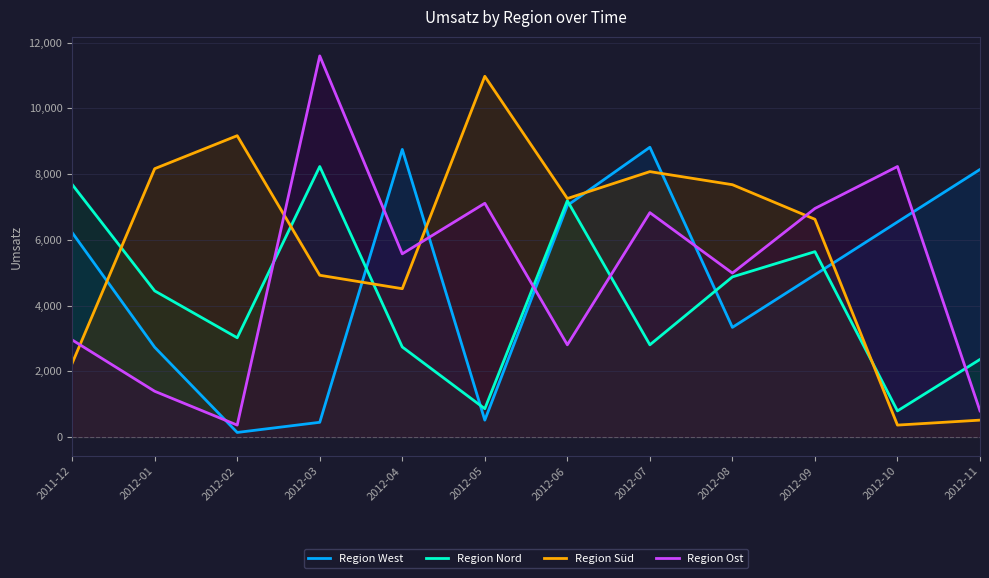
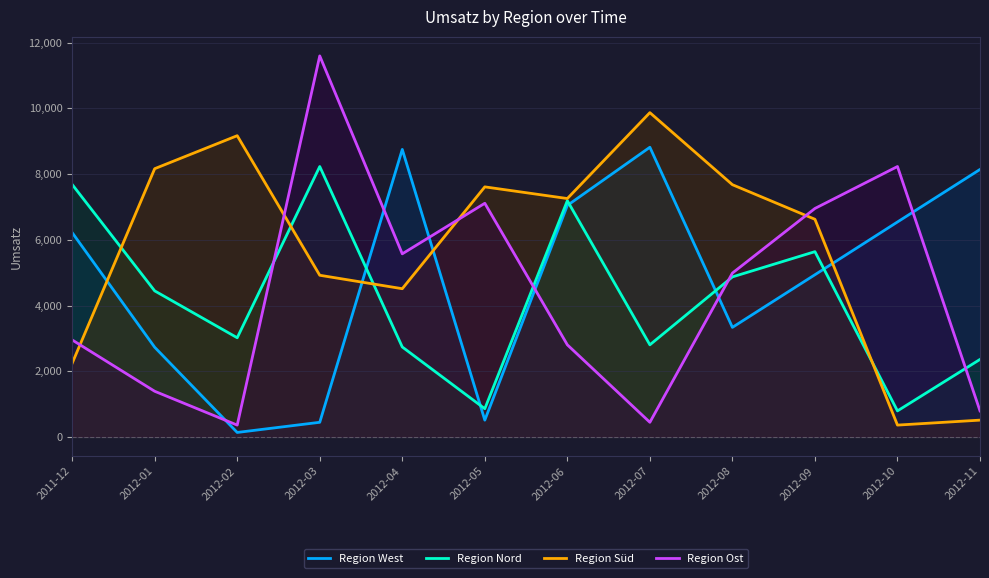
Region Süd, 2012-05: 11,000 -> 7,600
Region Süd, 2012-07: 8,100 -> 9,900
Region Ost, 2012-07: 6,800 -> 500
